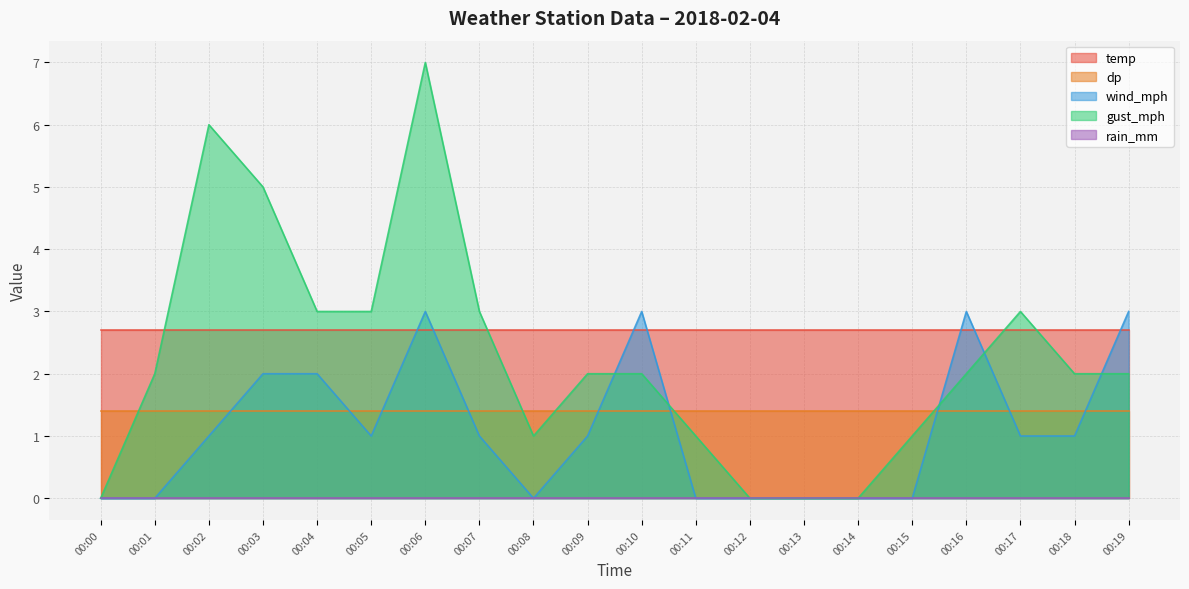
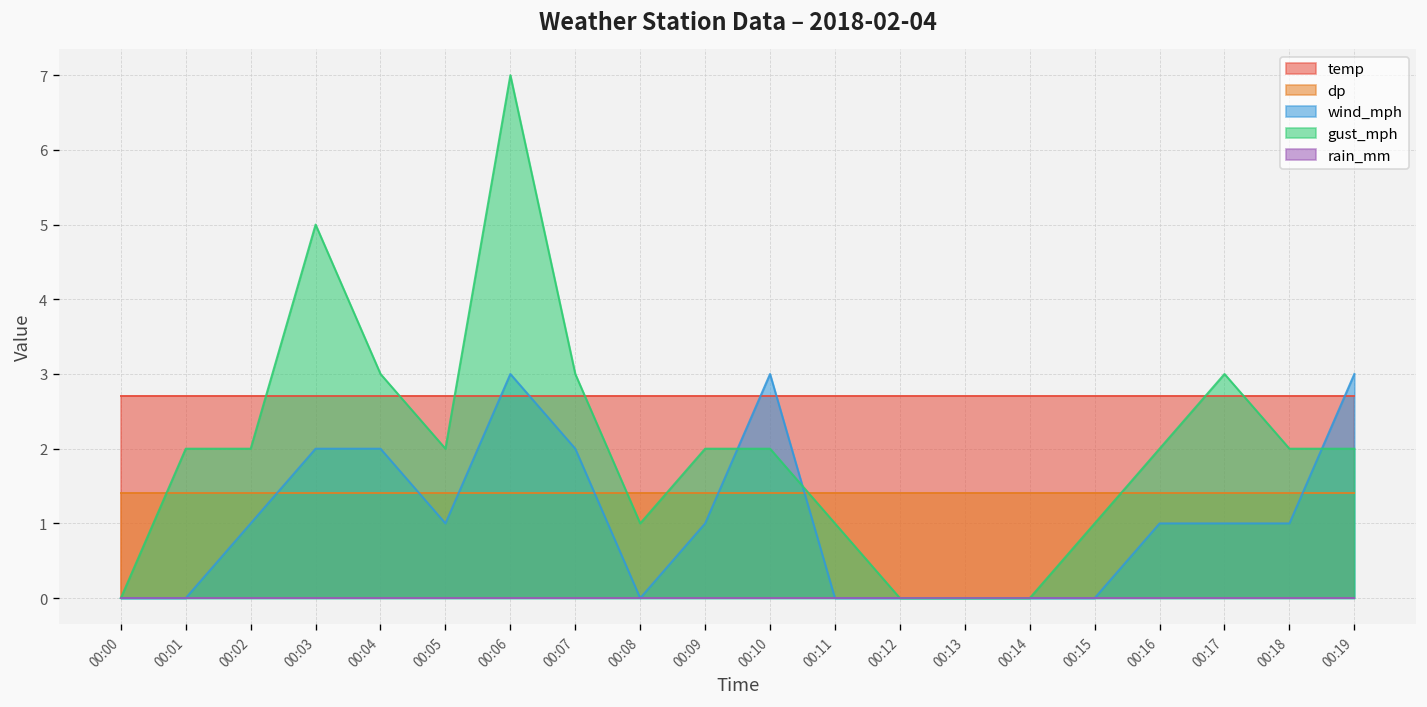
gust_mph, 00:02: 6 -> 2
gust_mph, 00:05: 3 -> 2
wind_mph, 00:07: 1 -> 2
wind_mph, 00:16: 3 -> 1
